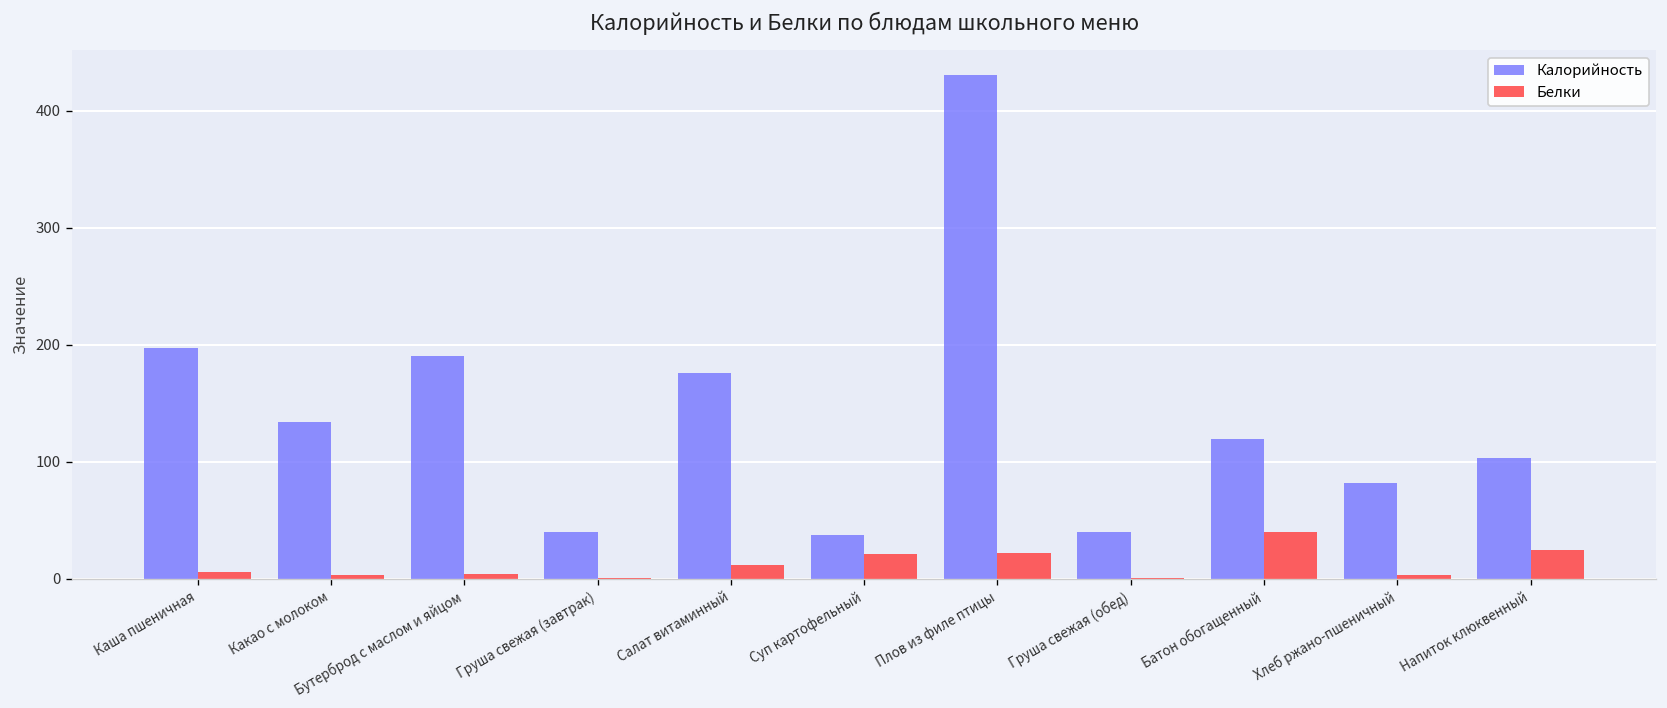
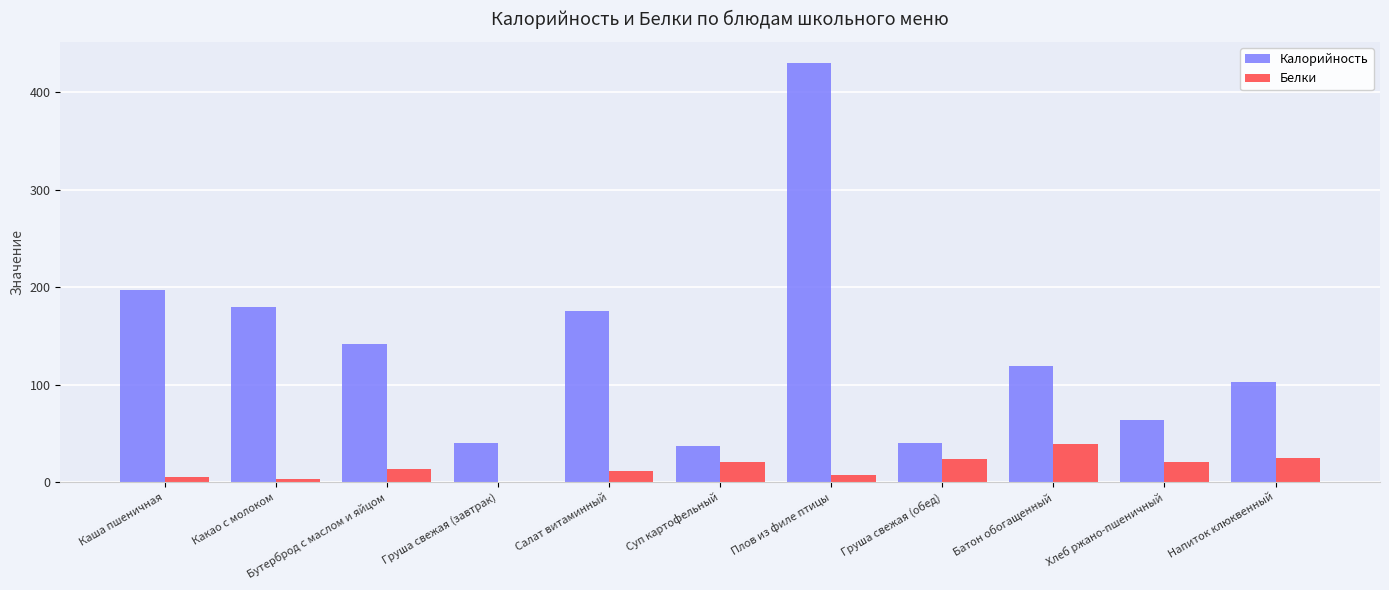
Калорийность, Какао с молоком: 130 -> 180
Калорийность, Бутерброд с маслом и яйцом: 190 -> 140
Белки, Бутерброд с маслом и яйцом: 0 -> 10
Белки, Плов из филе птицы: 20 -> 10
Белки, Груша свежая (обед): 0 -> 20
Калорийность, Хлеб ржано-пшеничный: 80 -> 60
Белки, Хлеб ржано-пшеничный: 0 -> 20
